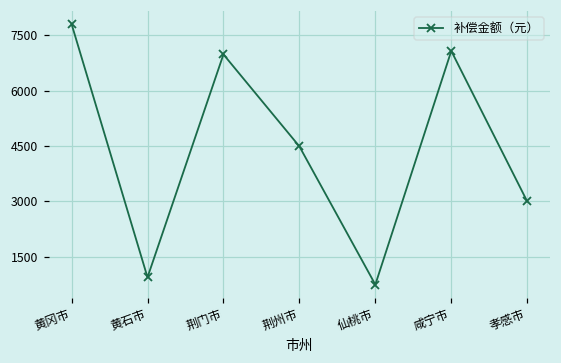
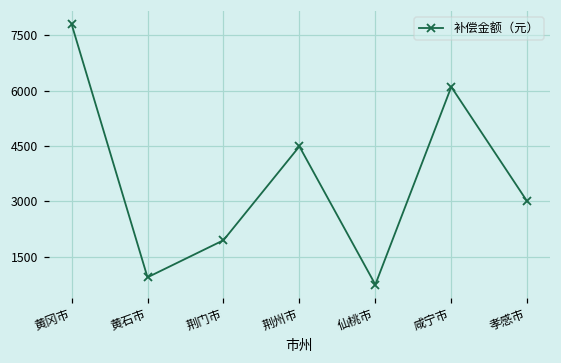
荆门市: 7000 -> 2000
咸宁市: 7100 -> 6100
